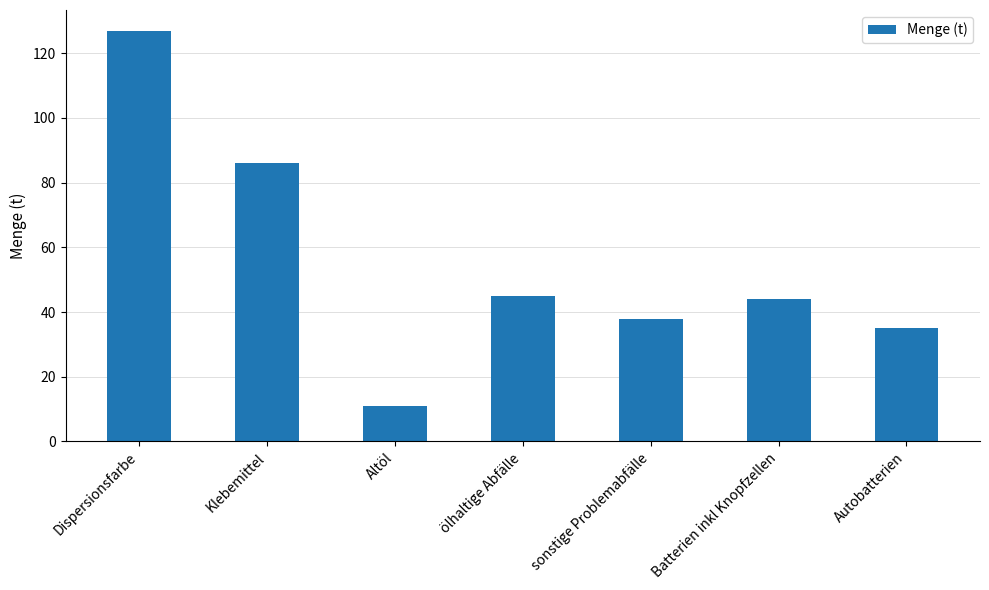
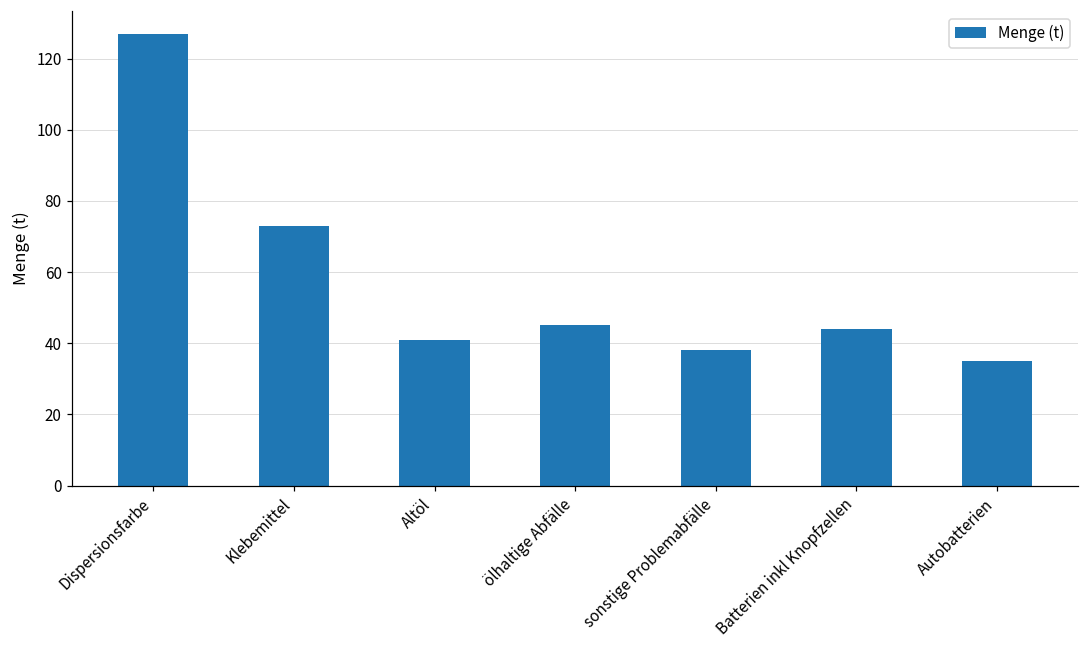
Klebemittel: 86 -> 73
Altöl: 11 -> 41
